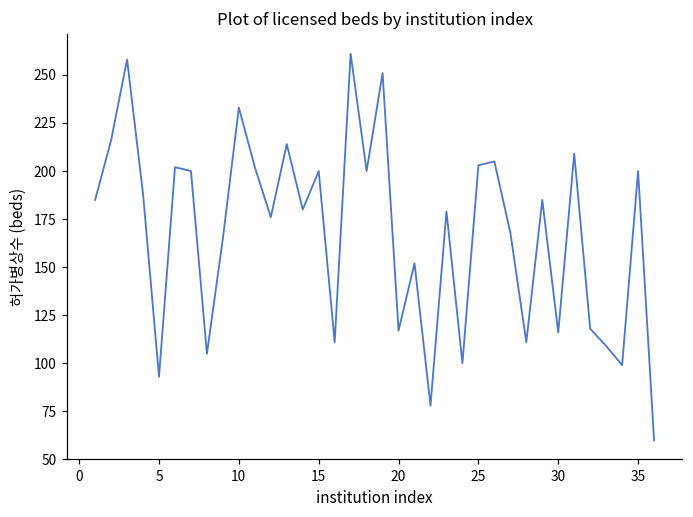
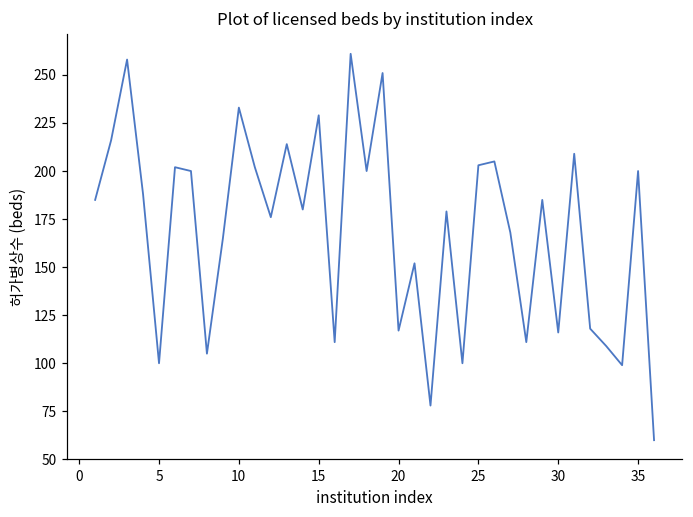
5: 93 -> 100
15: 200 -> 229
